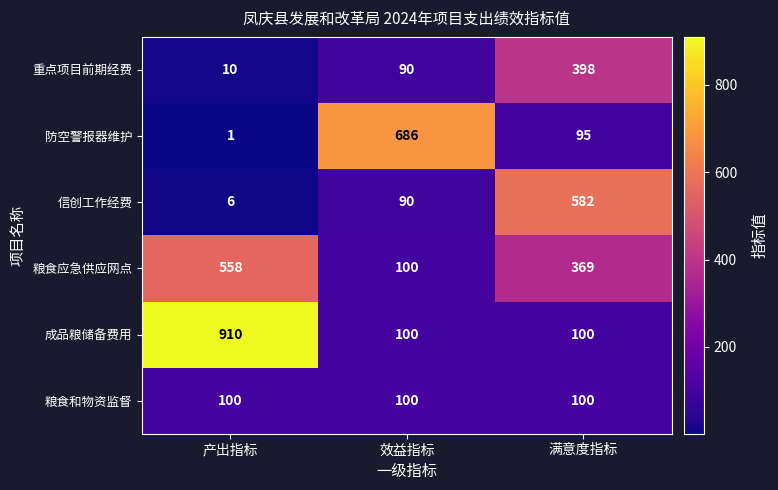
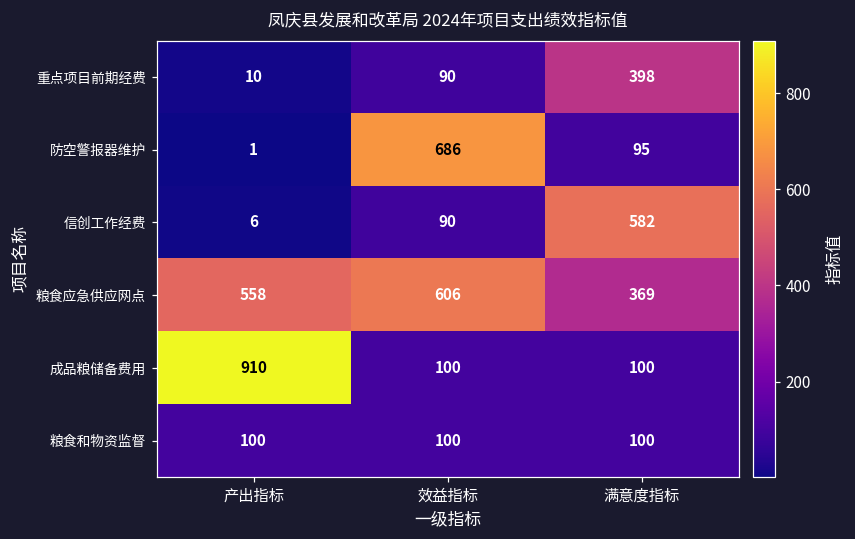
粮食应急供应网点, 效益指标: 100 -> 606
